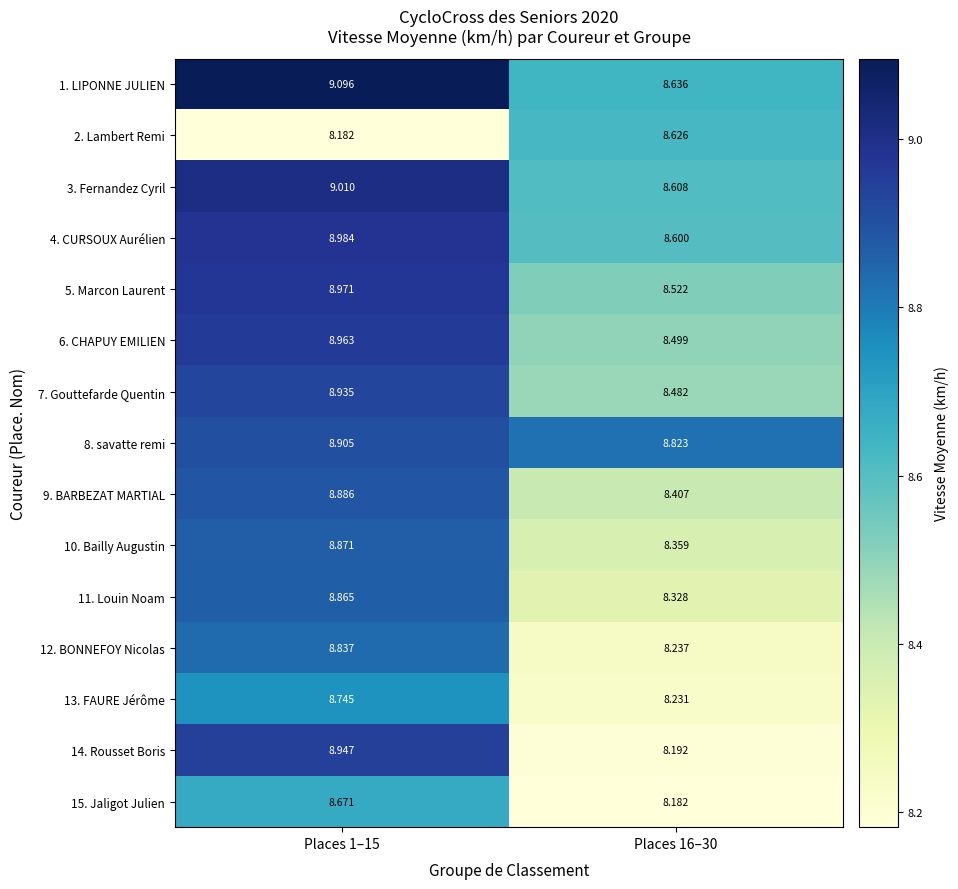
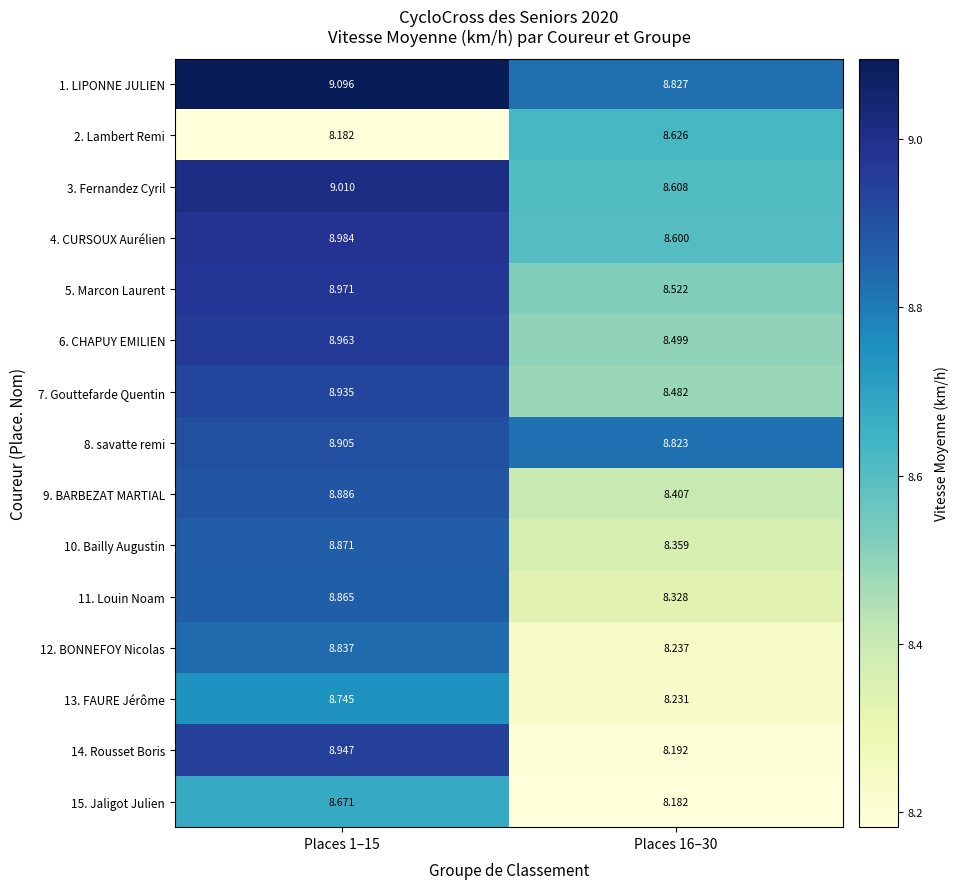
1. LIPONNE JULIEN, Places 16–30: 8.636 -> 8.827
